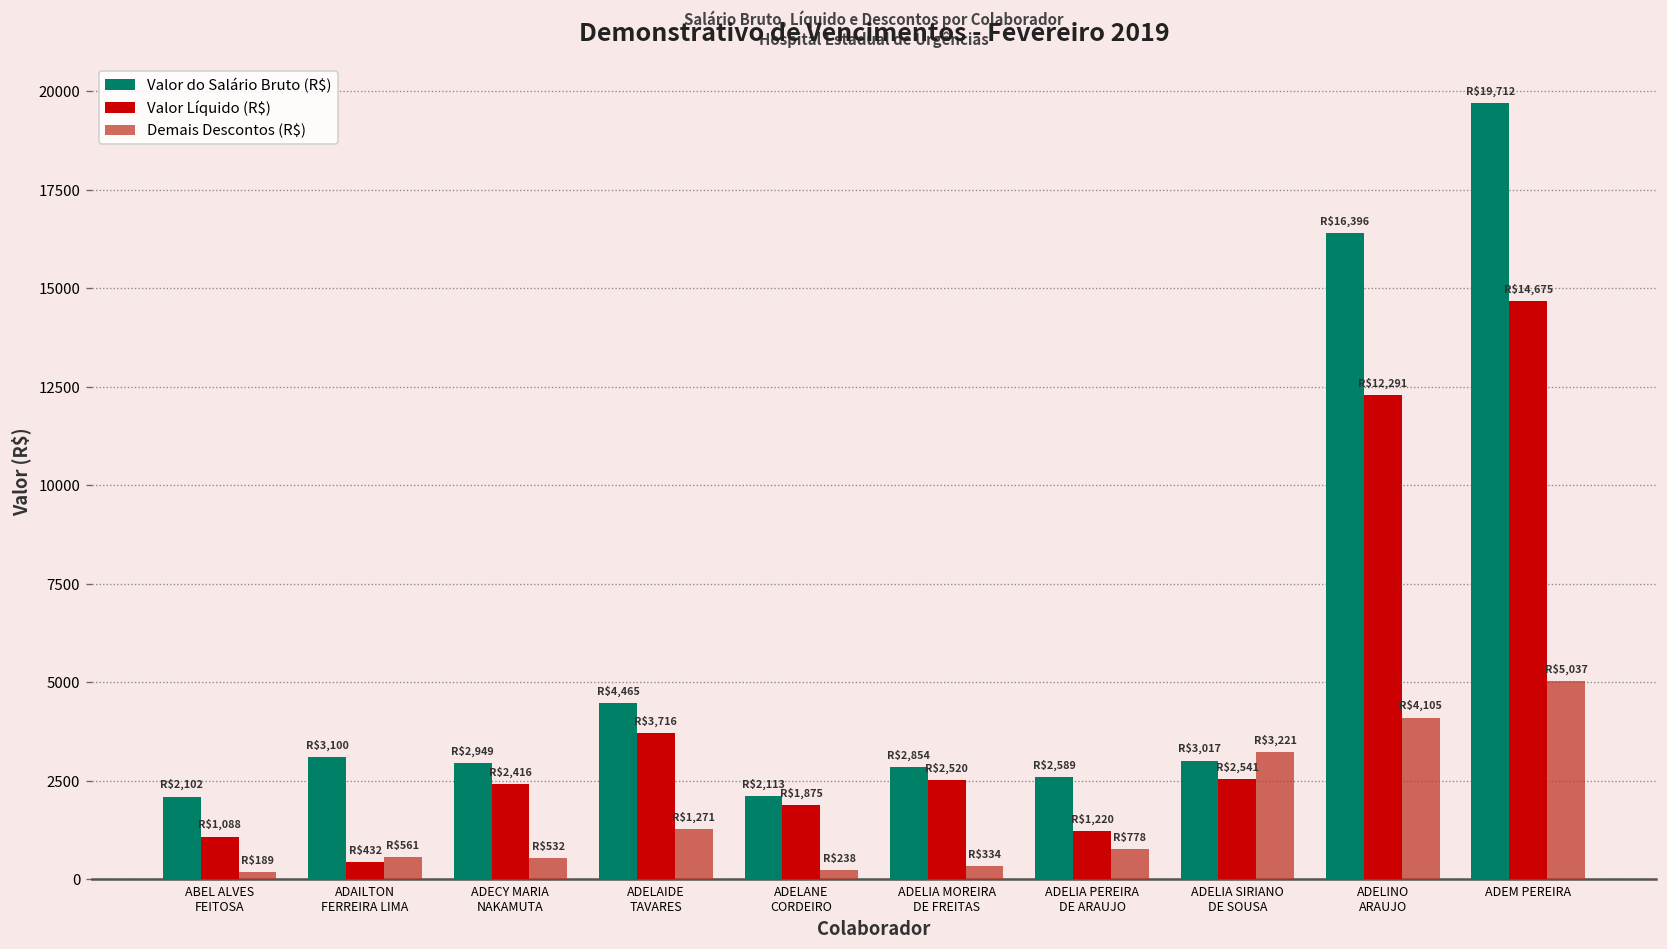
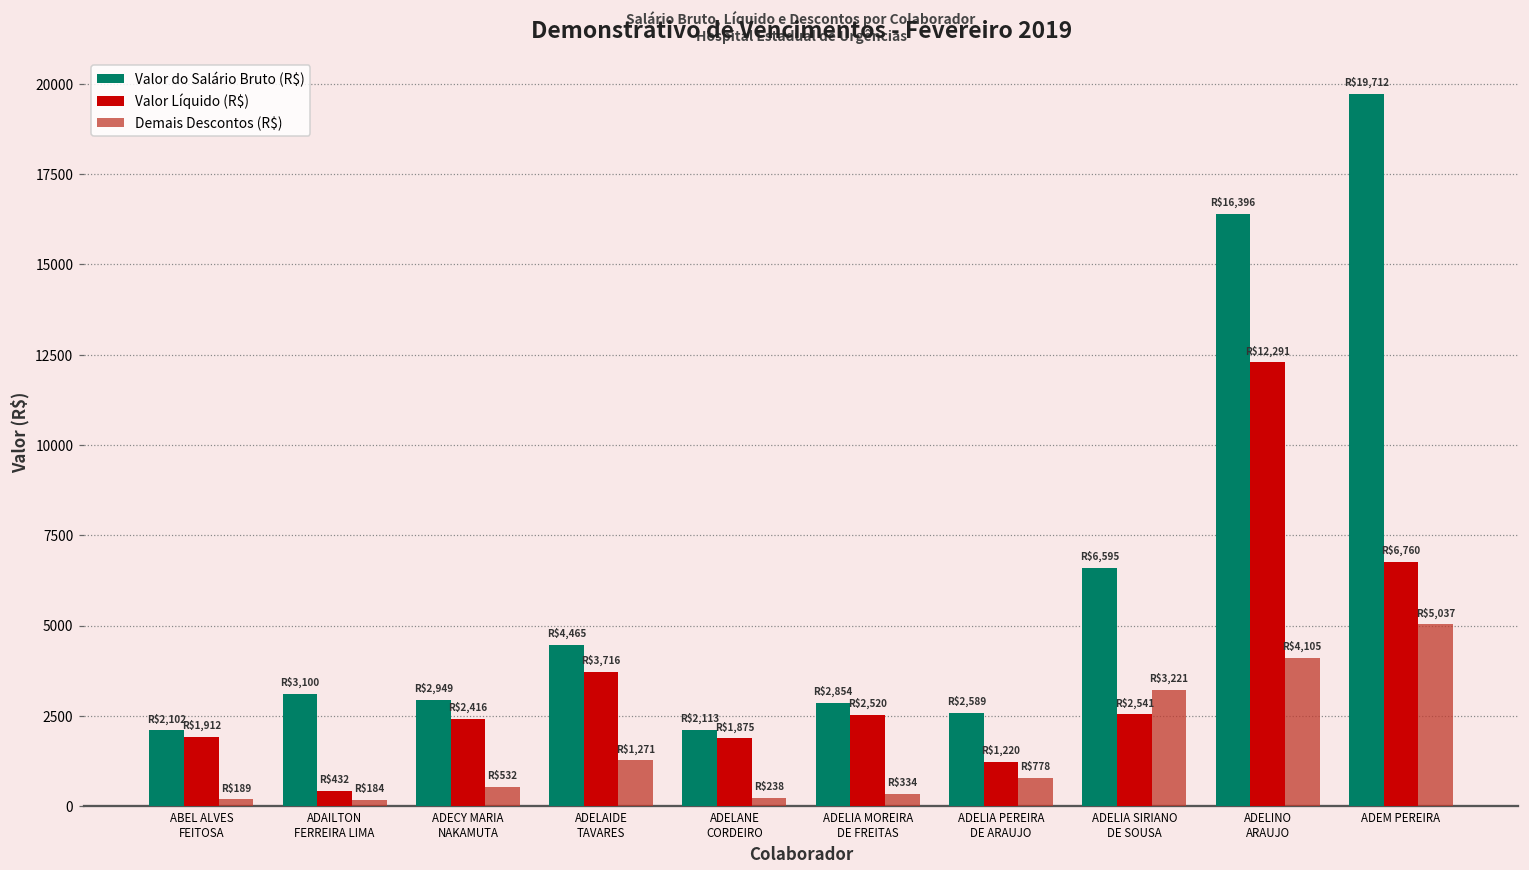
Valor Líquido (R$), ABEL ALVES FEITOSA: $1,088 -> $1,912
Demais Descontos (R$), ADAILTON FERREIRA LIMA: $561 -> $184
Valor do Salário Bruto (R$), ADELIA SIRIANO DE SOUSA: $3,017 -> $6,595
Valor Líquido (R$), ADEM PEREIRA: $14,675 -> $6,760
